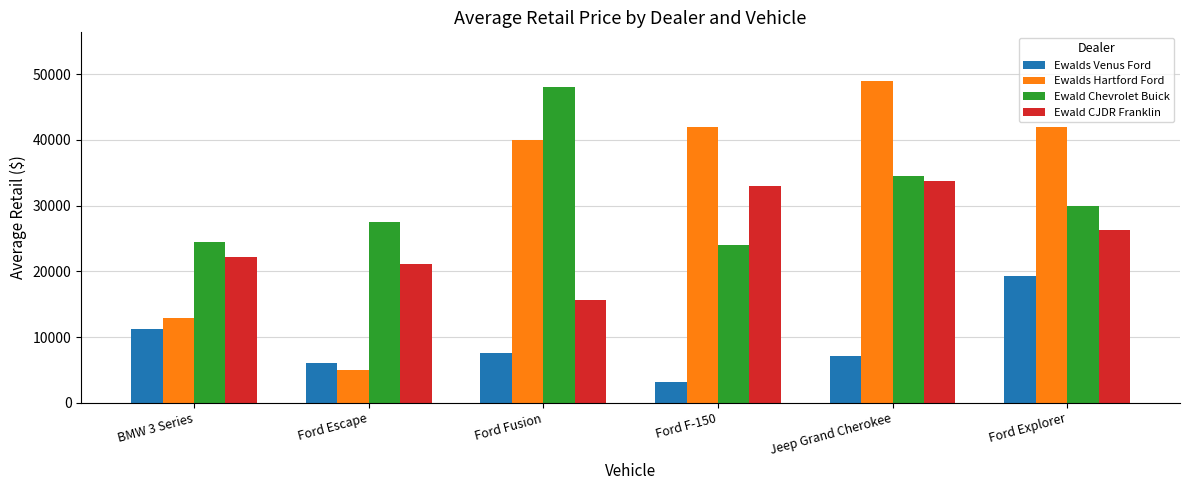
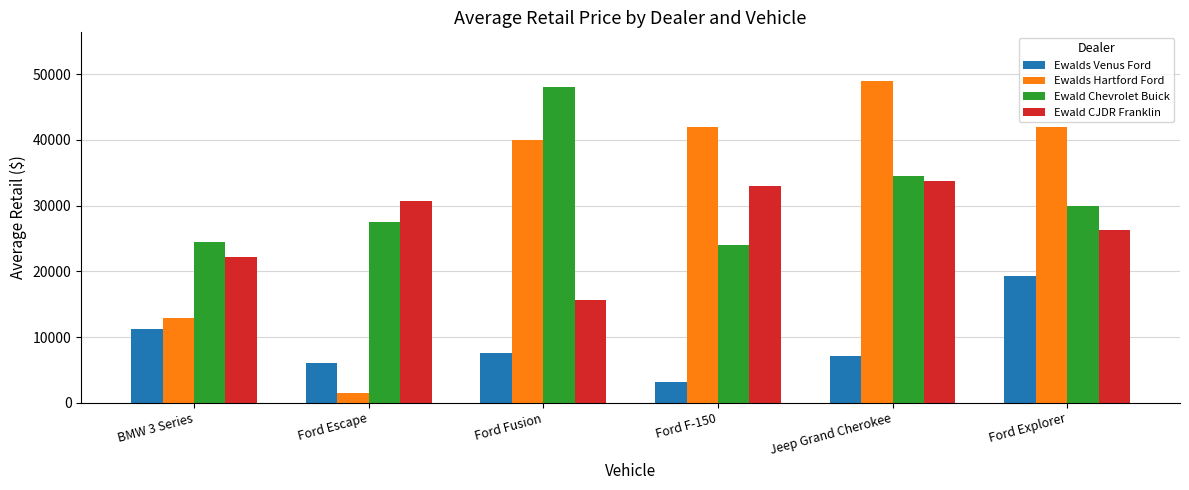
Ewalds Hartford Ford, Ford Escape: 5000 -> 2000
Ewald CJDR Franklin, Ford Escape: 21000 -> 31000
